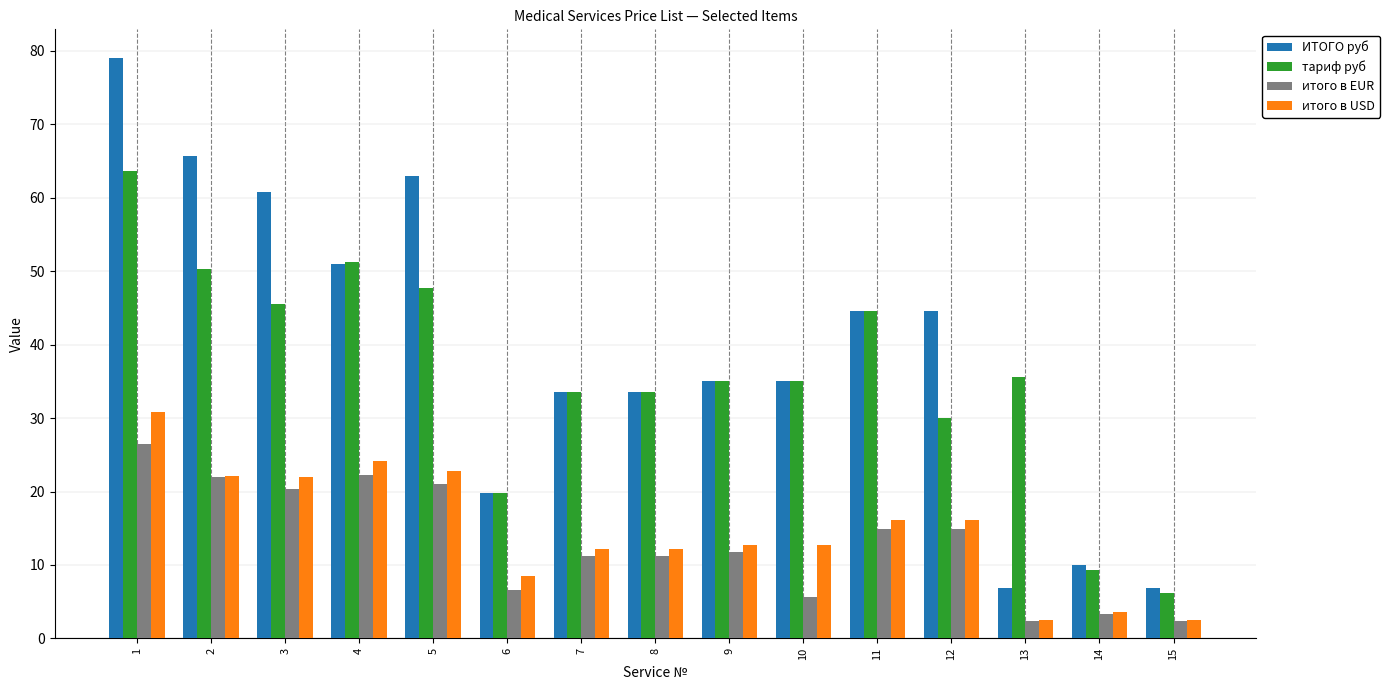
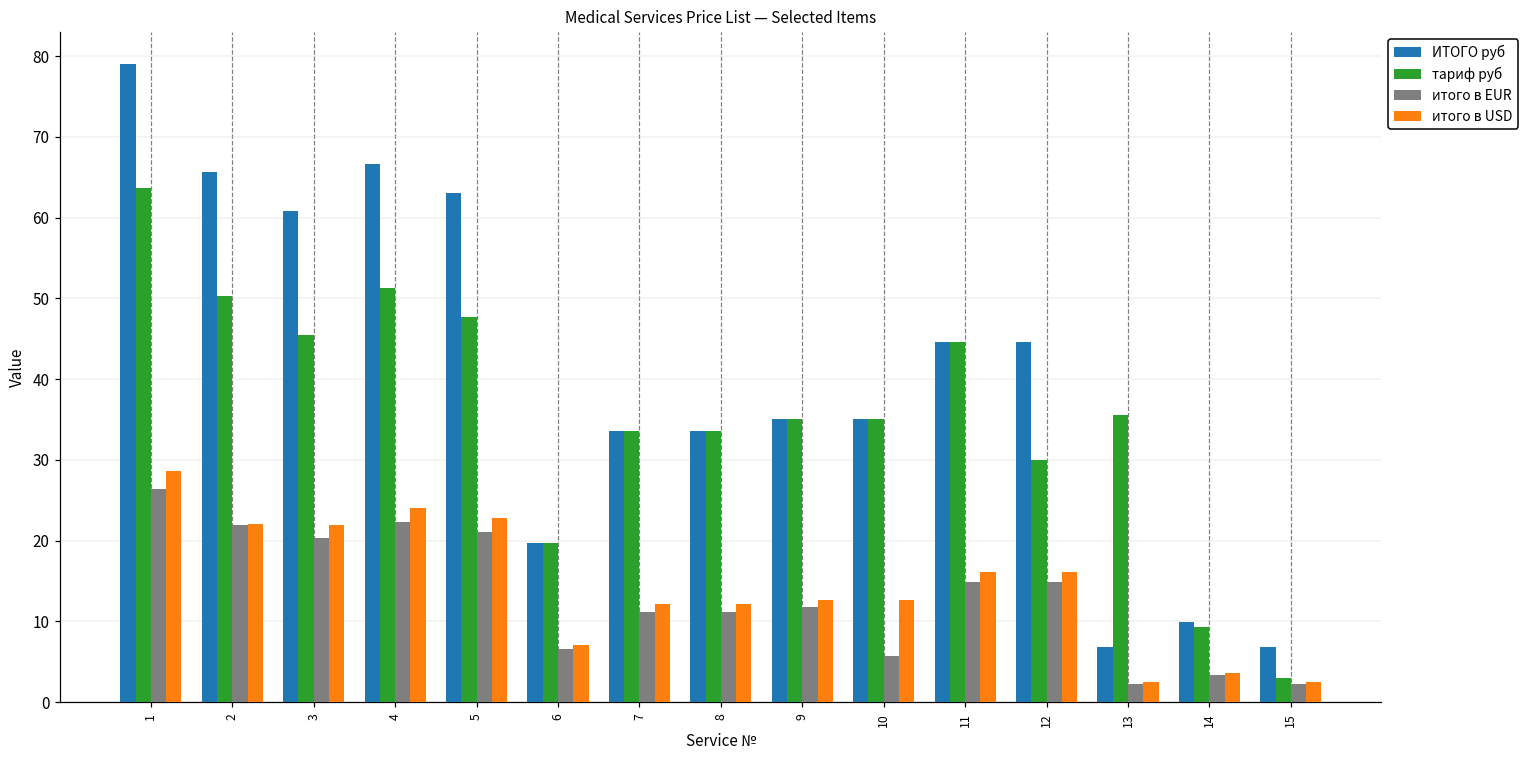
итого в USD, 1: 31 -> 29
ИТОГО руб, 4: 51 -> 67
итого в USD, 6: 8 -> 7
тариф руб, 15: 6 -> 3
